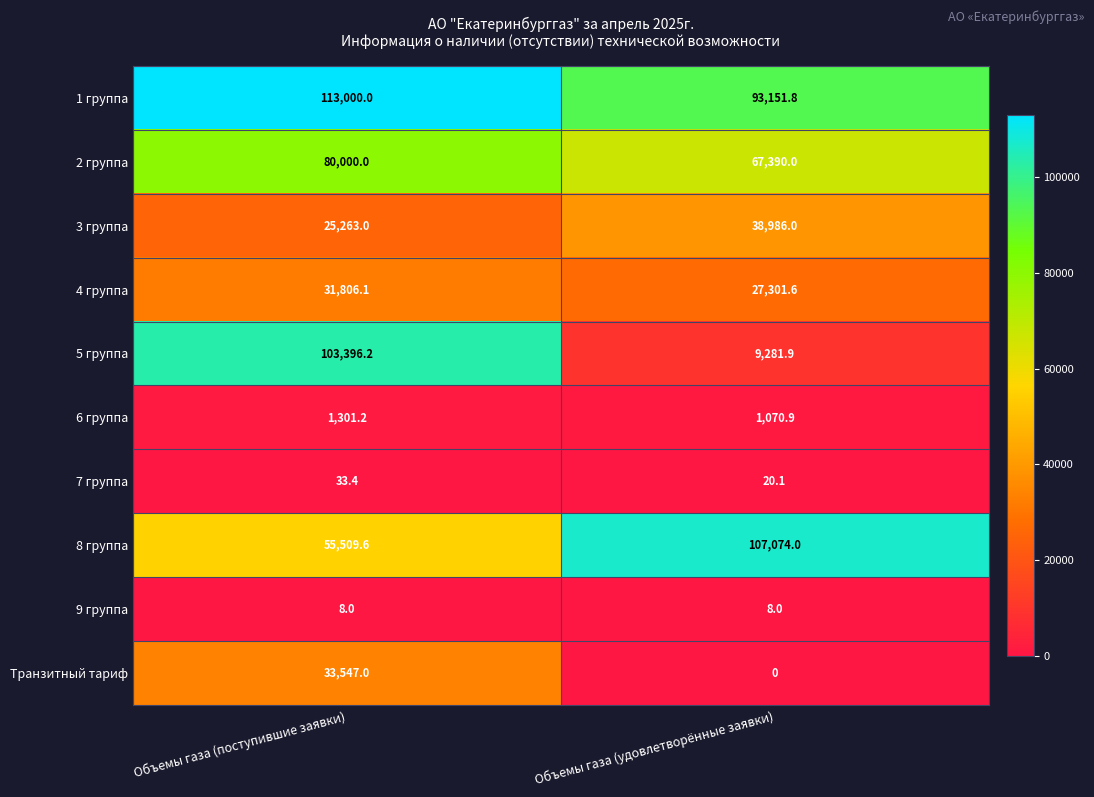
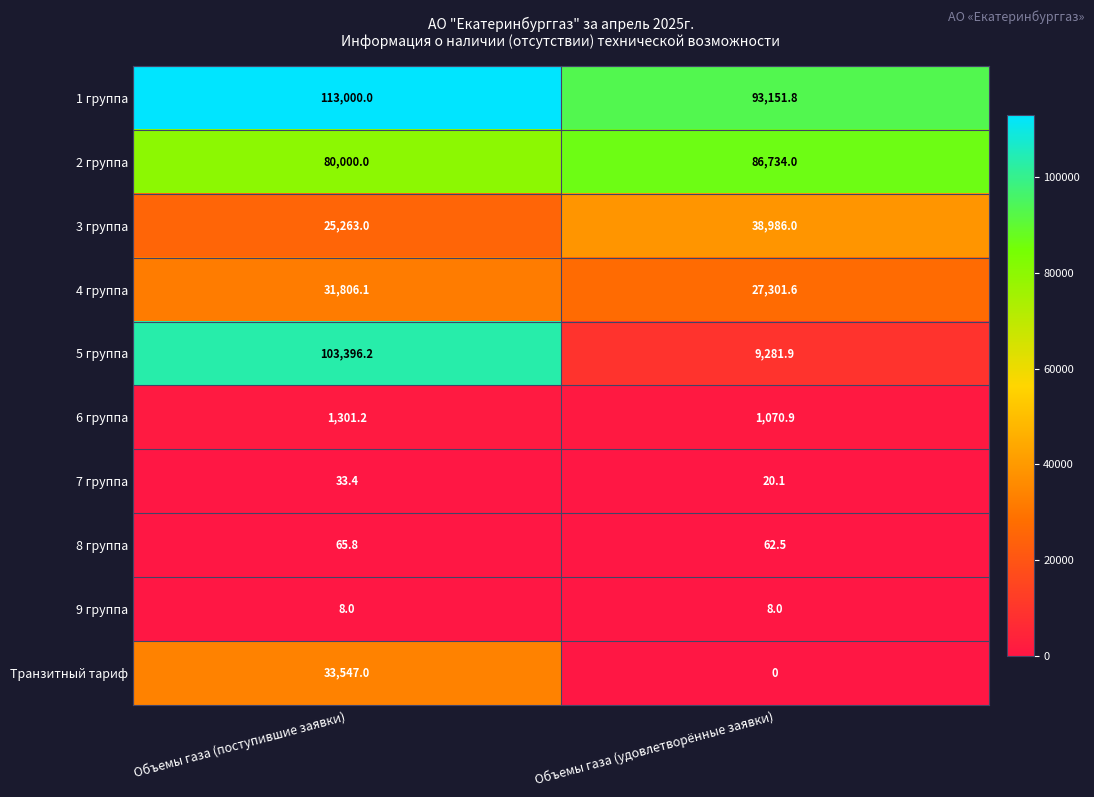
2 группа, Объемы газа (удовлетворённые заявки): 67,390.0 -> 86,734.0
8 группа, Объемы газа (поступившие заявки): 55,509.6 -> 65.8
8 группа, Объемы газа (удовлетворённые заявки): 107,074.0 -> 62.5
